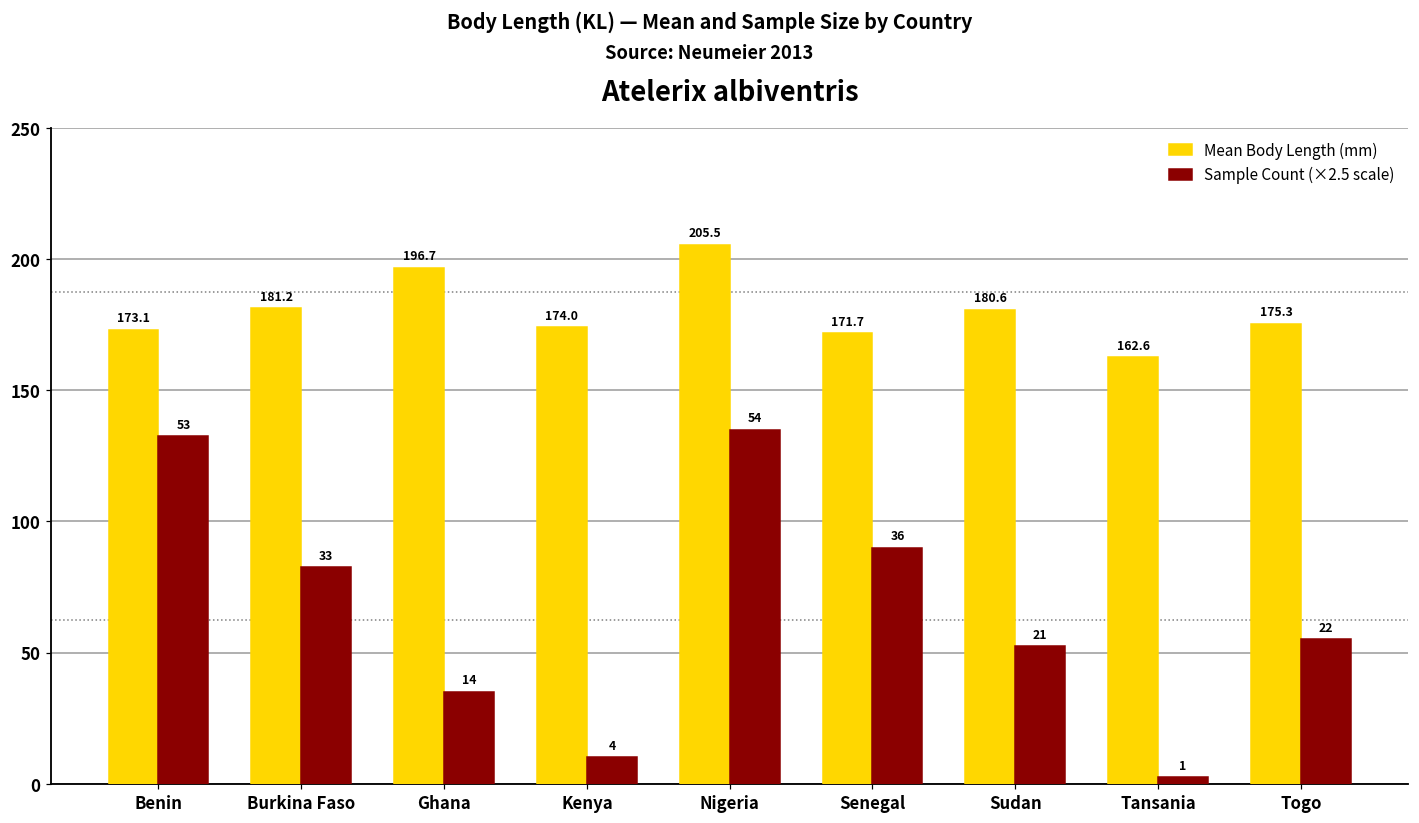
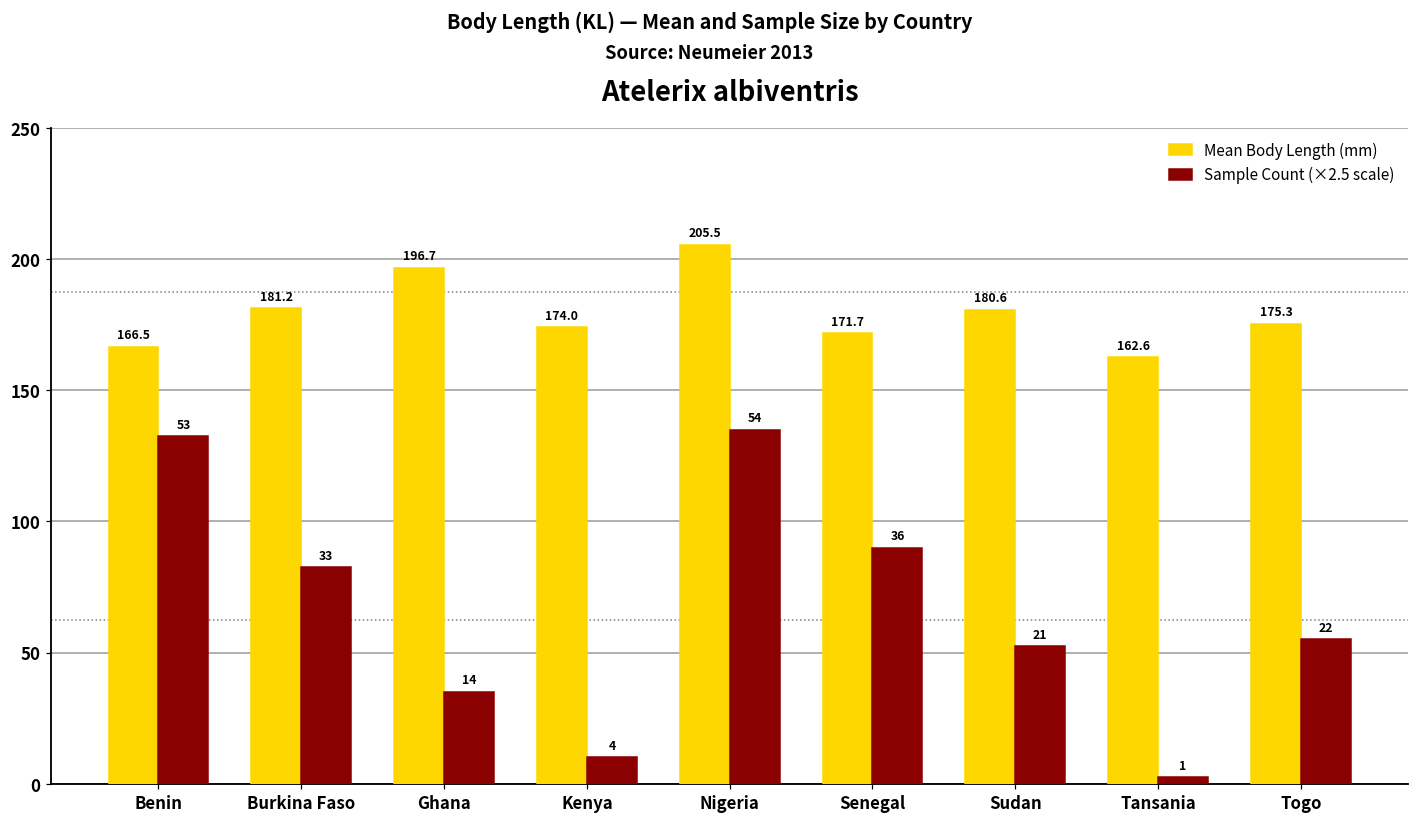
Mean Body Length (mm), Benin: 173.1 -> 166.5
